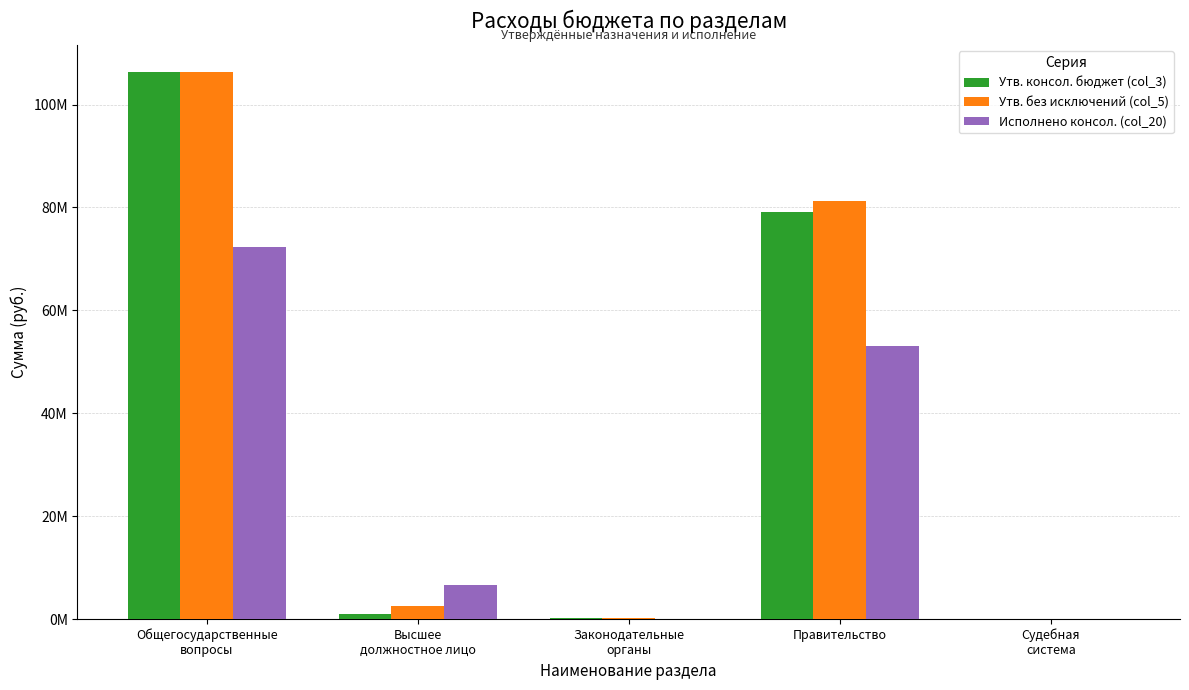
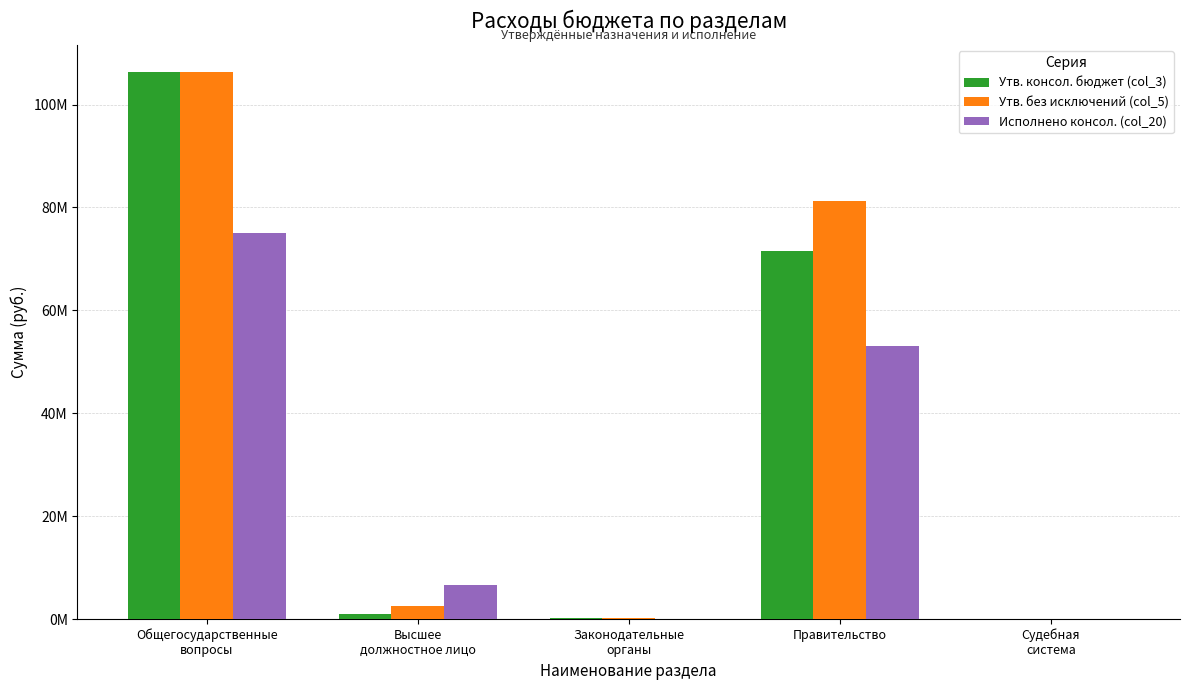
Исполнено консол. (col_20), Общегосударственные вопросы: 72000000 -> 75000000
Утв. консол. бюджет (col_3), Правительство: 79000000 -> 71000000
